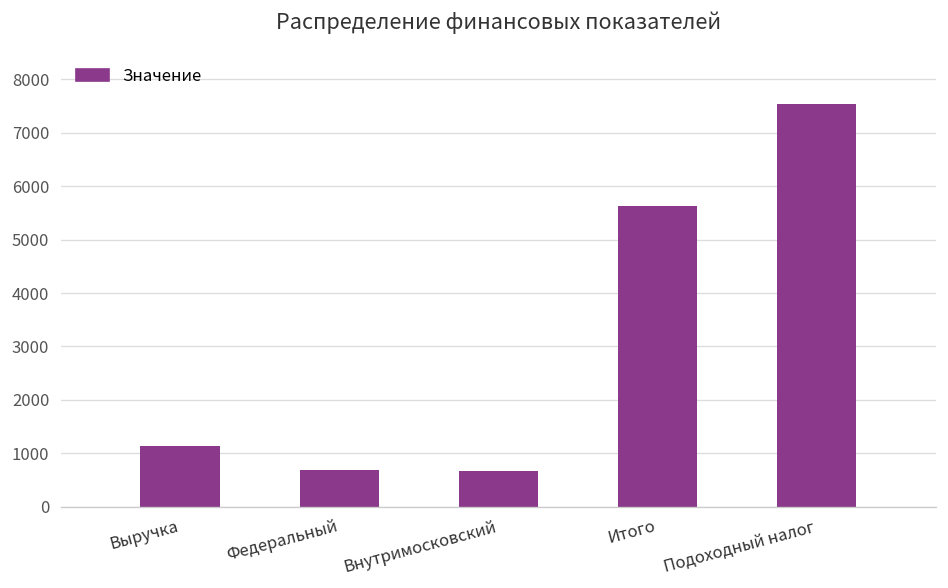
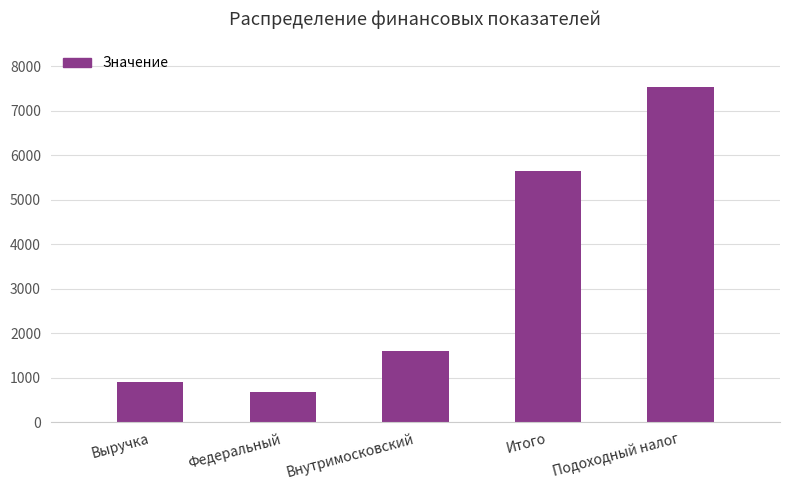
Выручка: 1100 -> 900
Внутримосковский: 700 -> 1600
